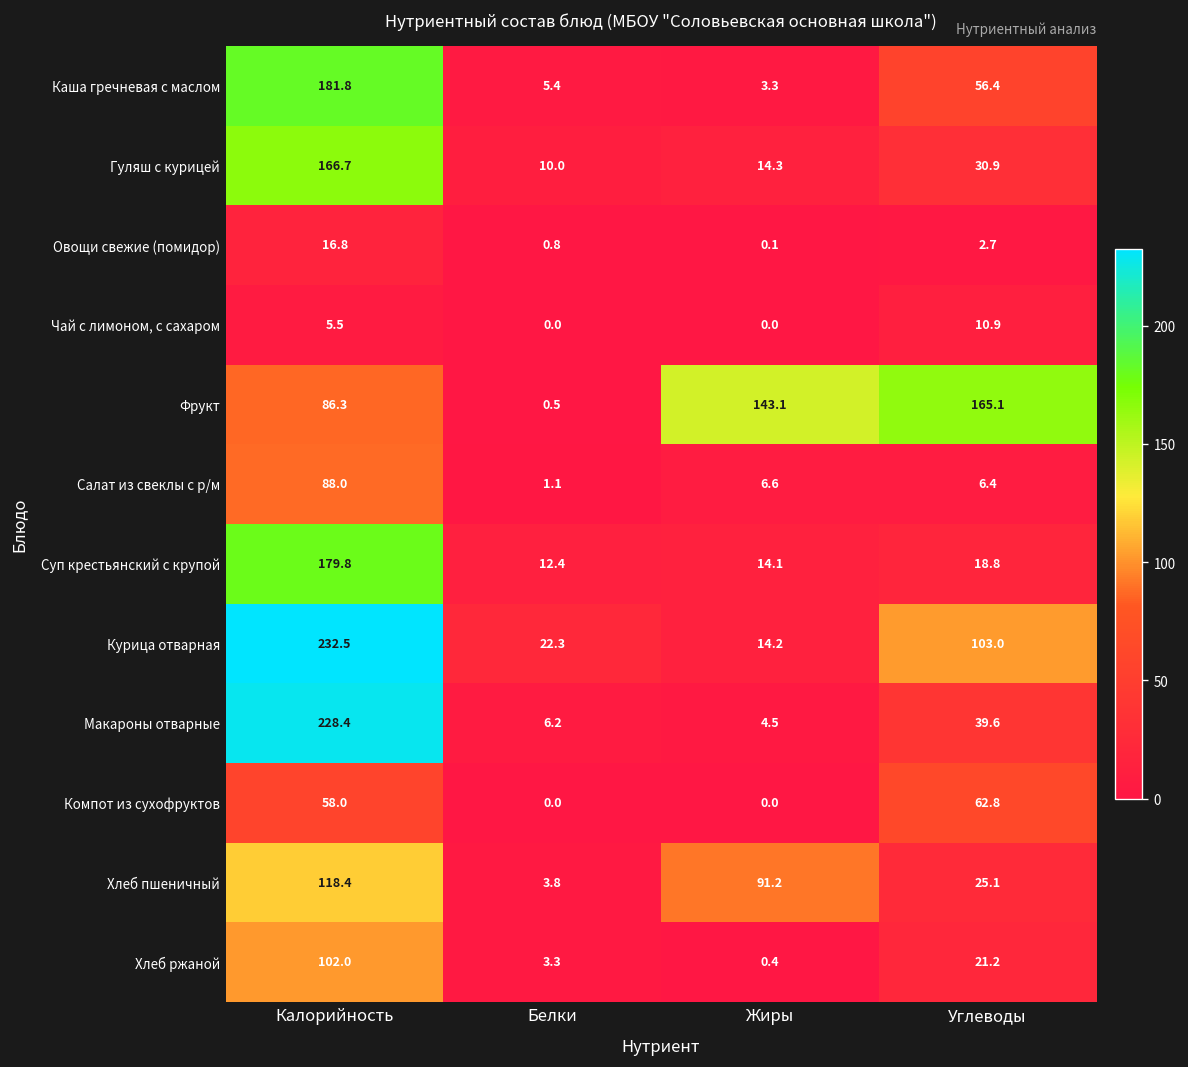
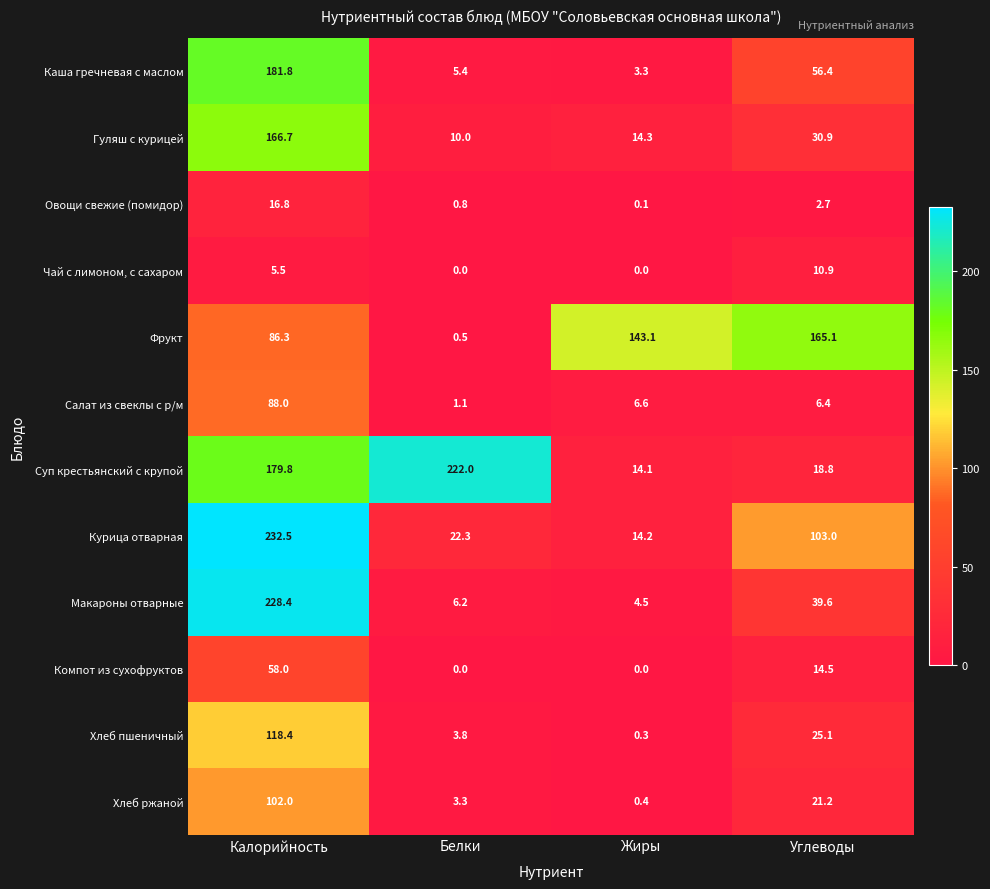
Суп крестьянский с крупой, Белки: 12.4 -> 222.0
Компот из сухофруктов, Углеводы: 62.8 -> 14.5
Хлеб пшеничный, Жиры: 91.2 -> 0.3
